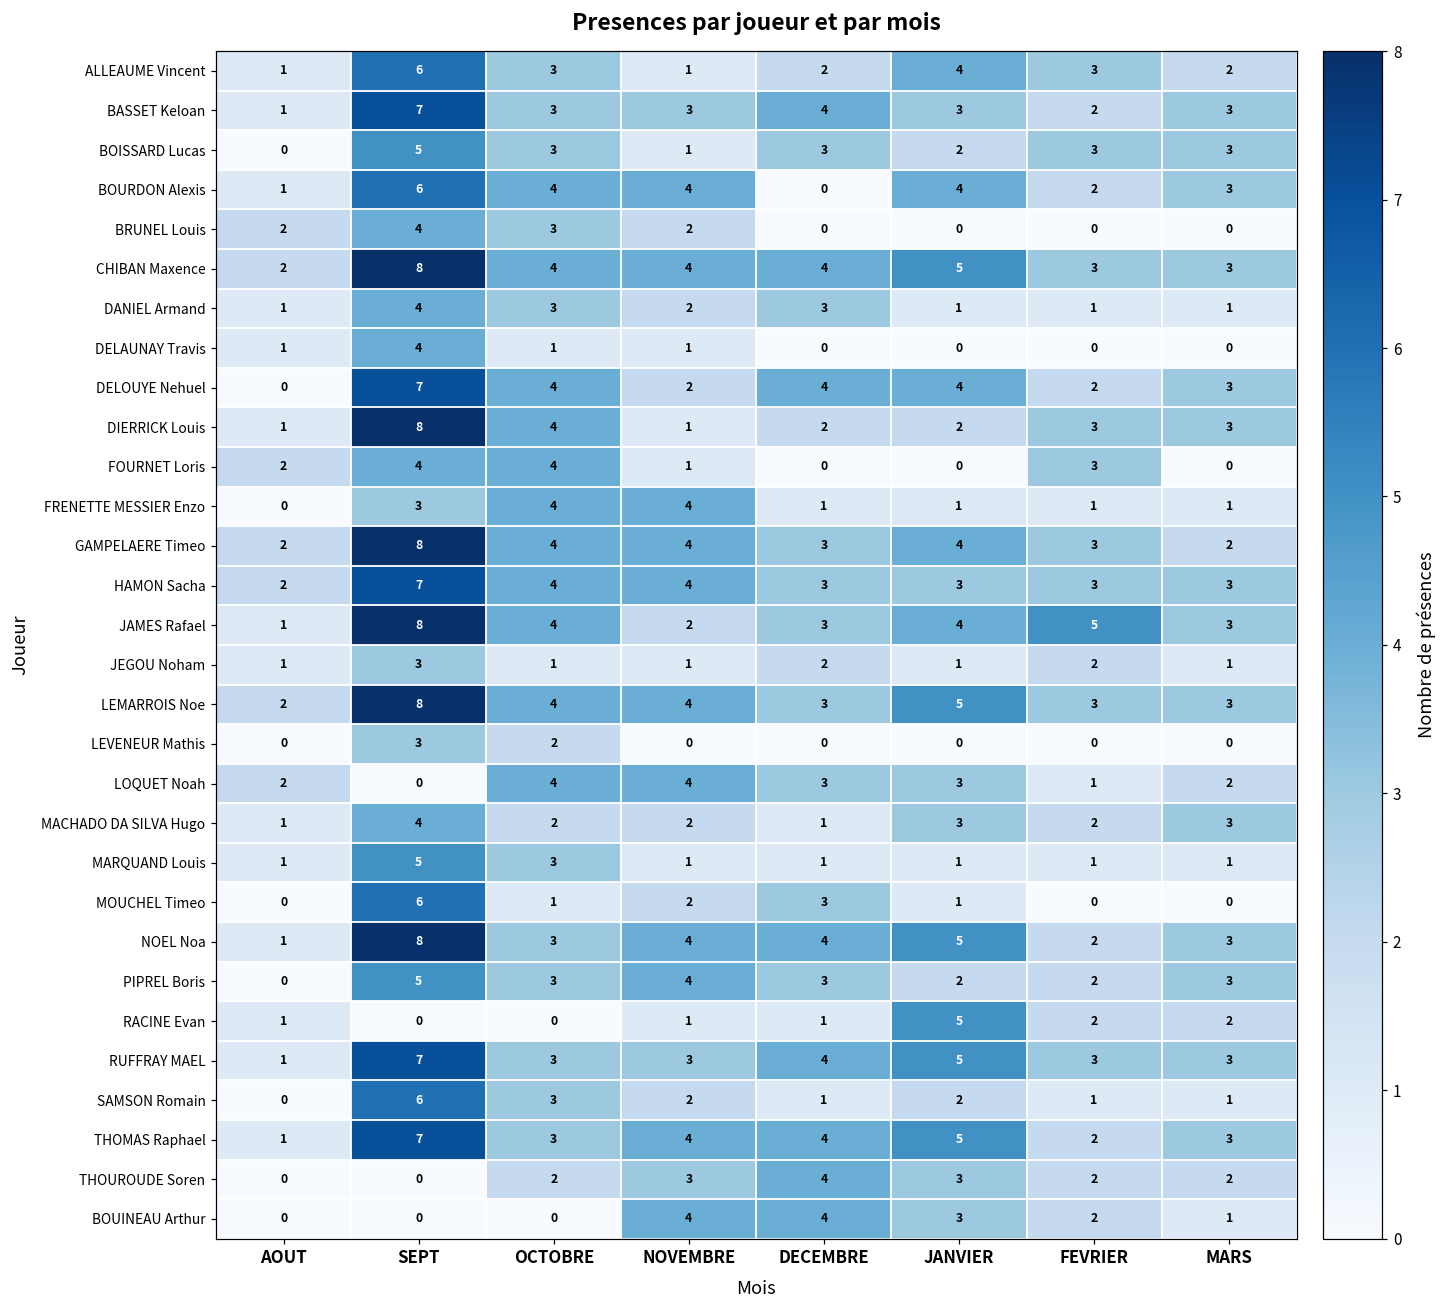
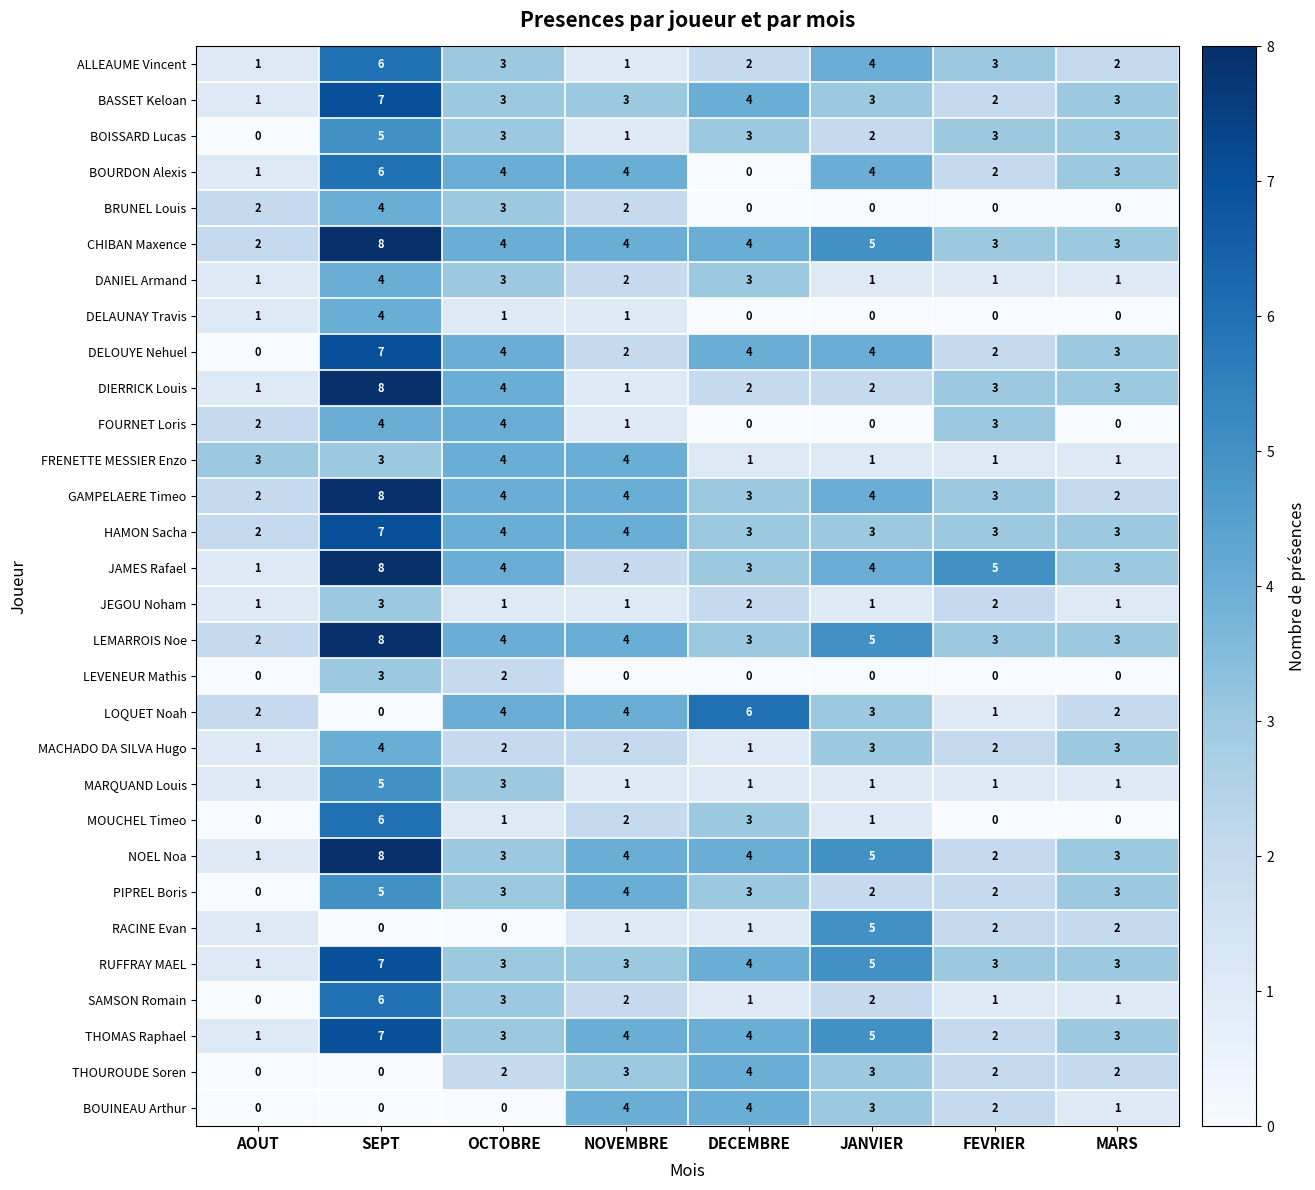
FRENETTE MESSIER Enzo, AOUT: 0 -> 3
LOQUET Noah, DECEMBRE: 3 -> 6
